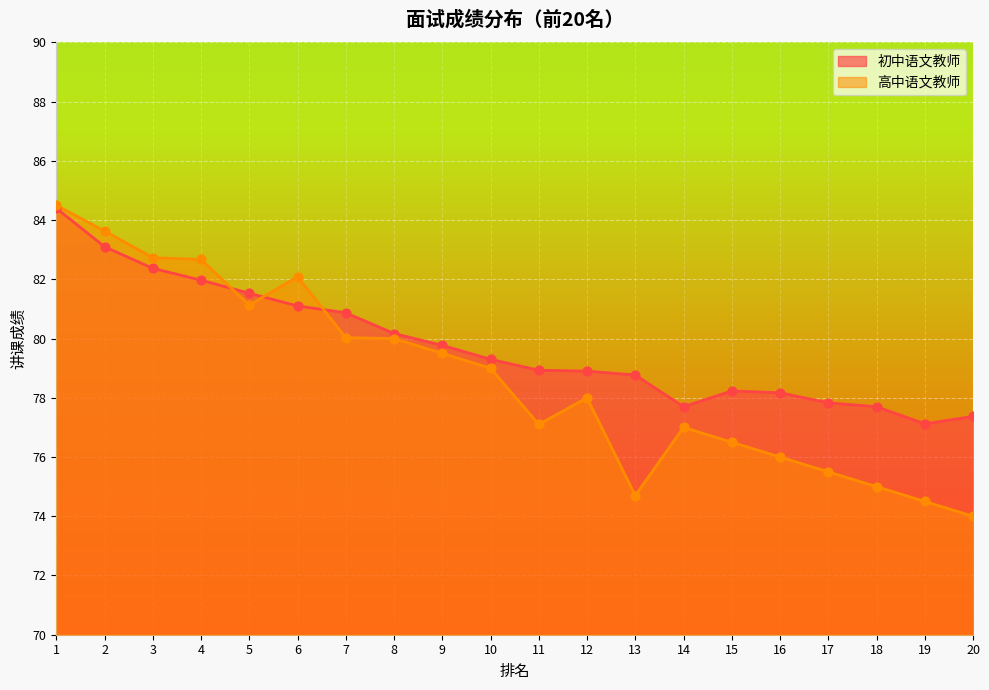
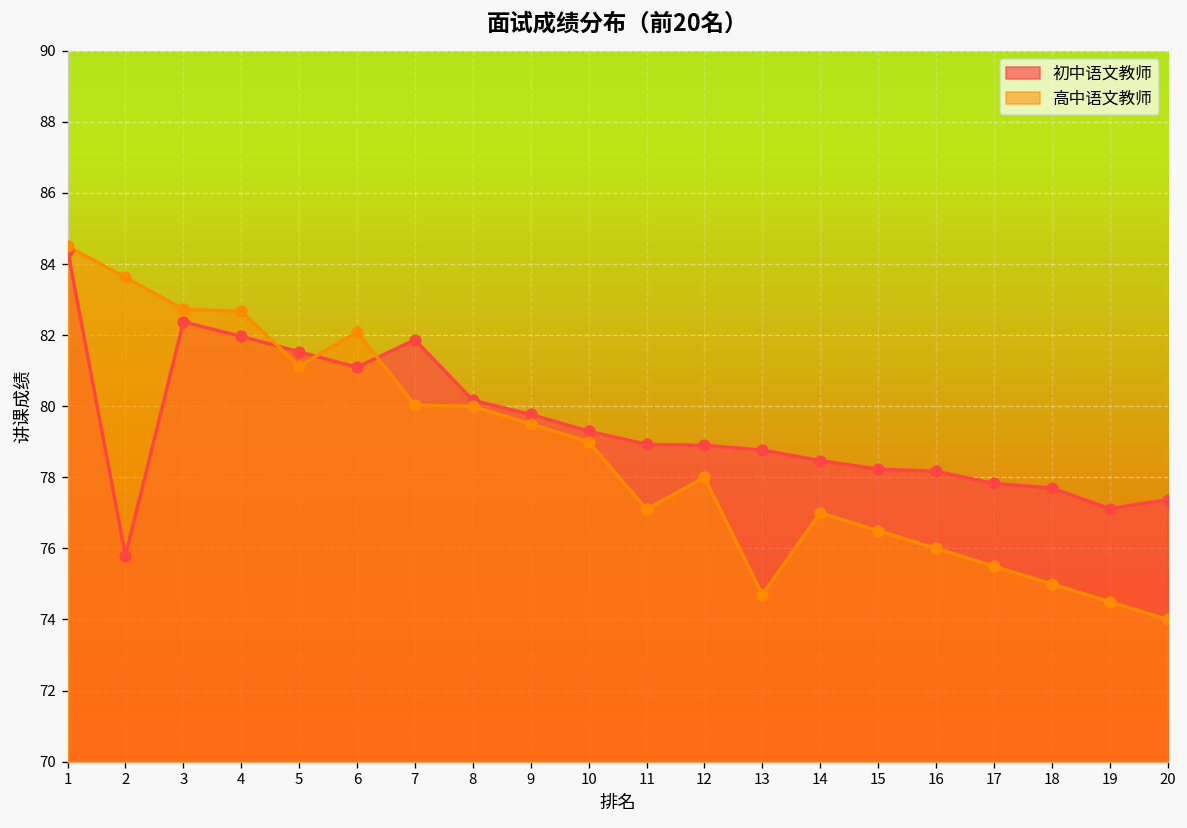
初中语文教师, 2: 83.1 -> 75.8
初中语文教师, 7: 80.9 -> 81.9
初中语文教师, 14: 77.7 -> 78.5
